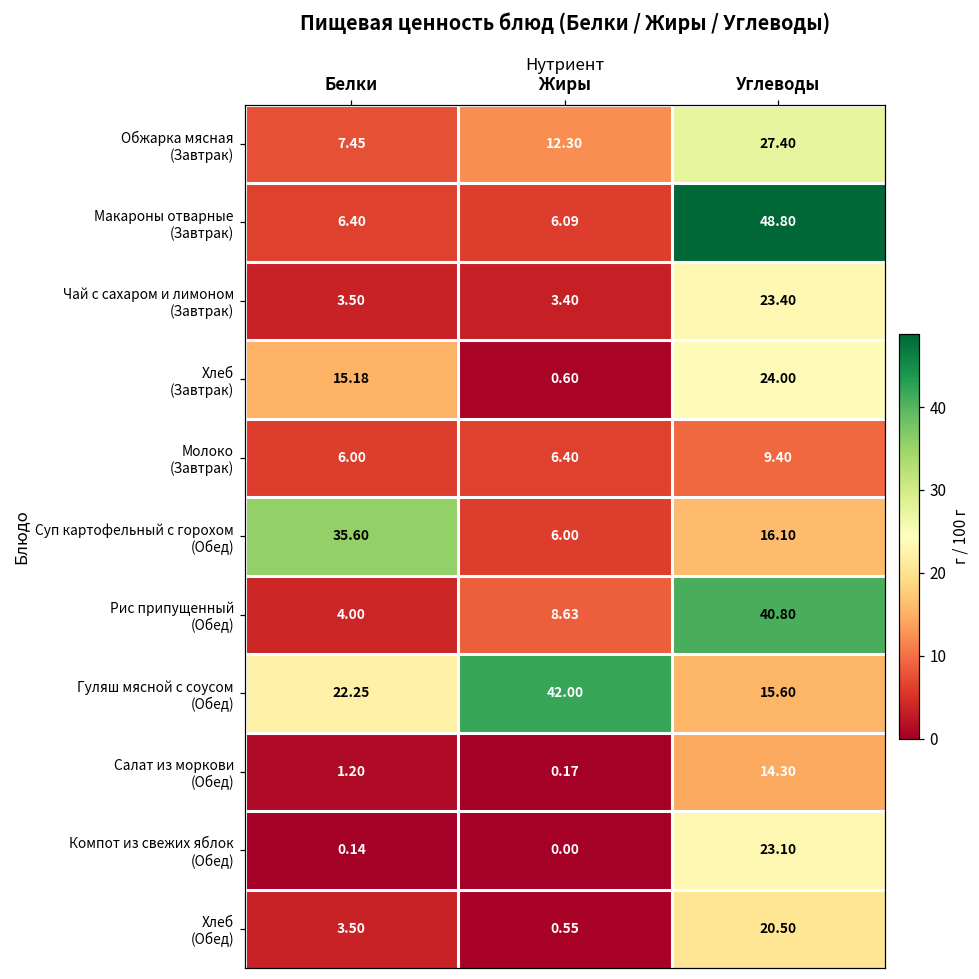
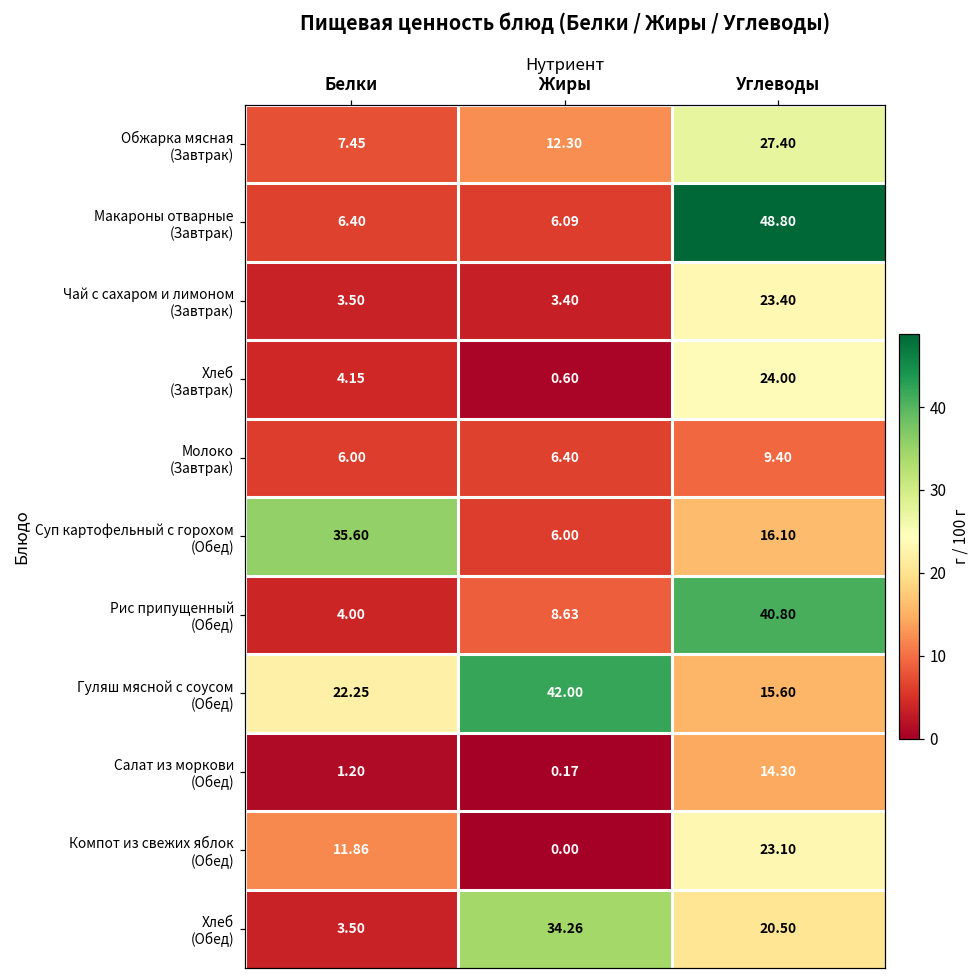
Хлеб (Завтрак), Белки: 15.18 -> 4.15
Компот из свежих яблок (Обед), Белки: 0.14 -> 11.86
Хлеб (Обед), Жиры: 0.55 -> 34.26
